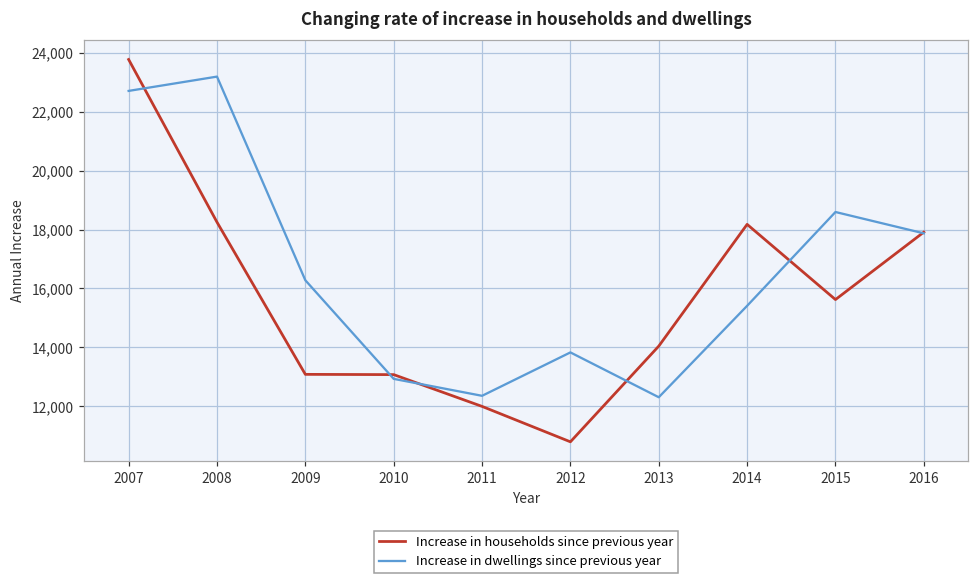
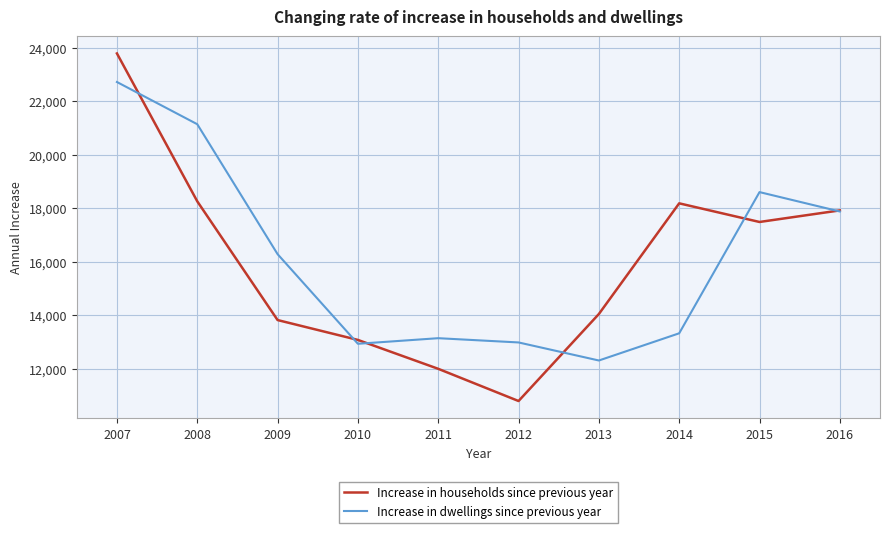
Increase in dwellings since previous year, 2008: 23,200 -> 21,100
Increase in households since previous year, 2009: 13,100 -> 13,800
Increase in dwellings since previous year, 2011: 12,400 -> 13,100
Increase in dwellings since previous year, 2012: 13,800 -> 13,000
Increase in dwellings since previous year, 2014: 15,400 -> 13,300
Increase in households since previous year, 2015: 15,600 -> 17,500
